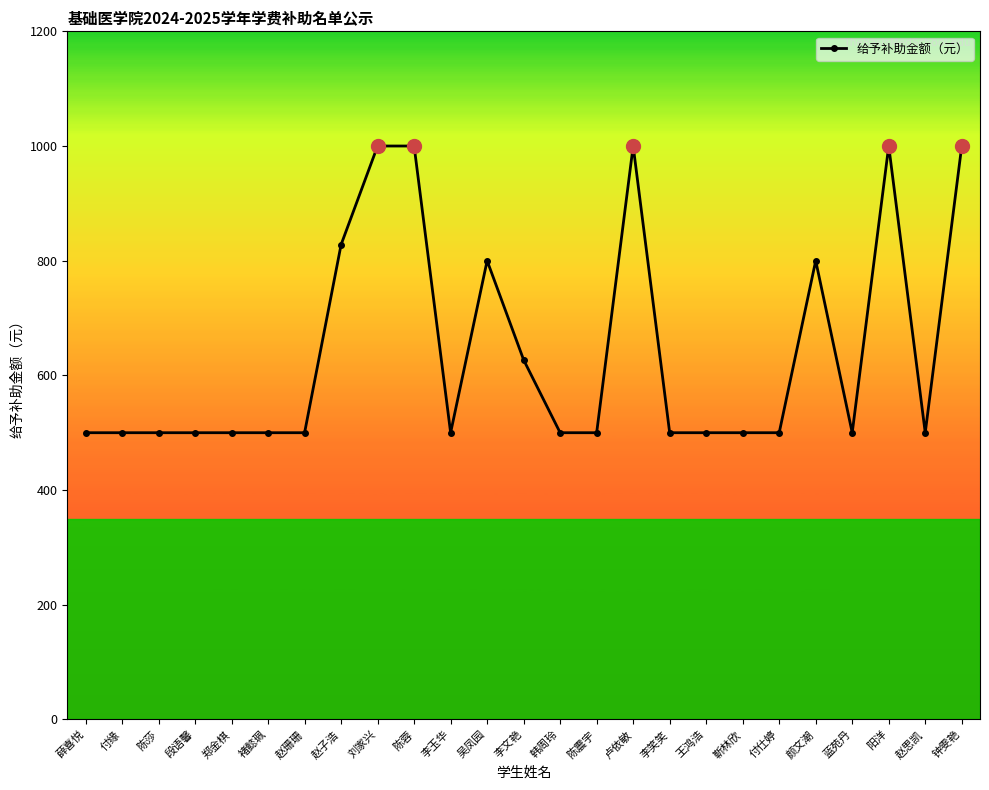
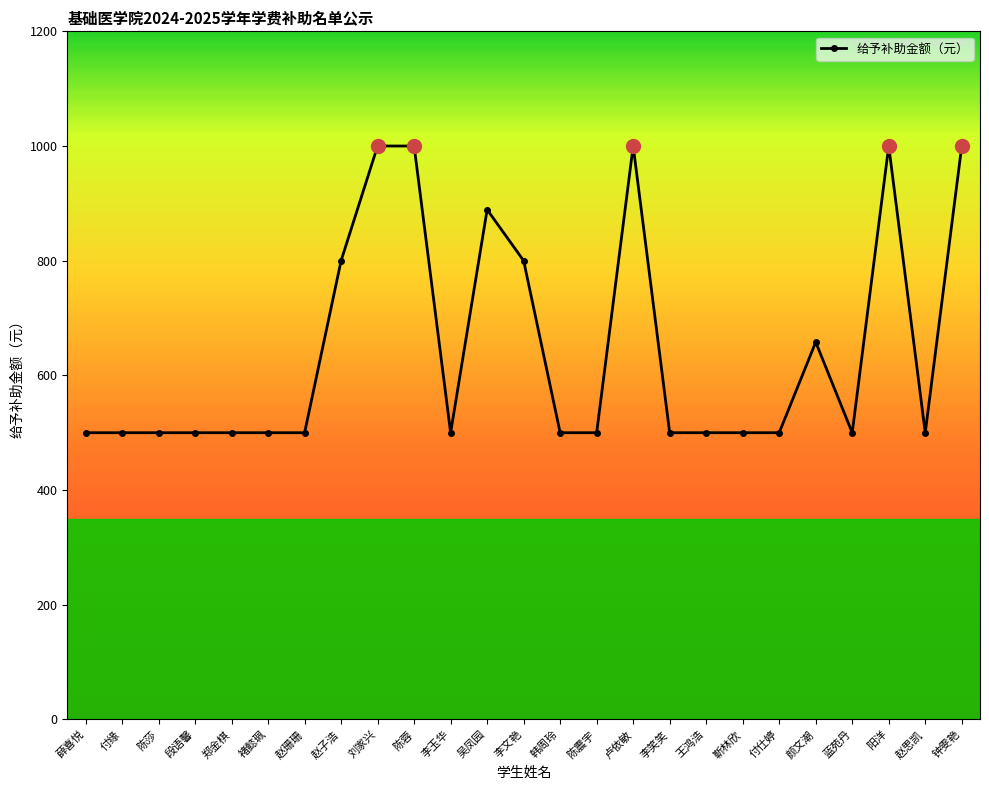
给予补助金额（元）, 赵子浩: 830 -> 800
给予补助金额（元）, 吴凤园: 800 -> 890
给予补助金额（元）, 李文艳: 630 -> 800
给予补助金额（元）, 颜文潮: 800 -> 660
